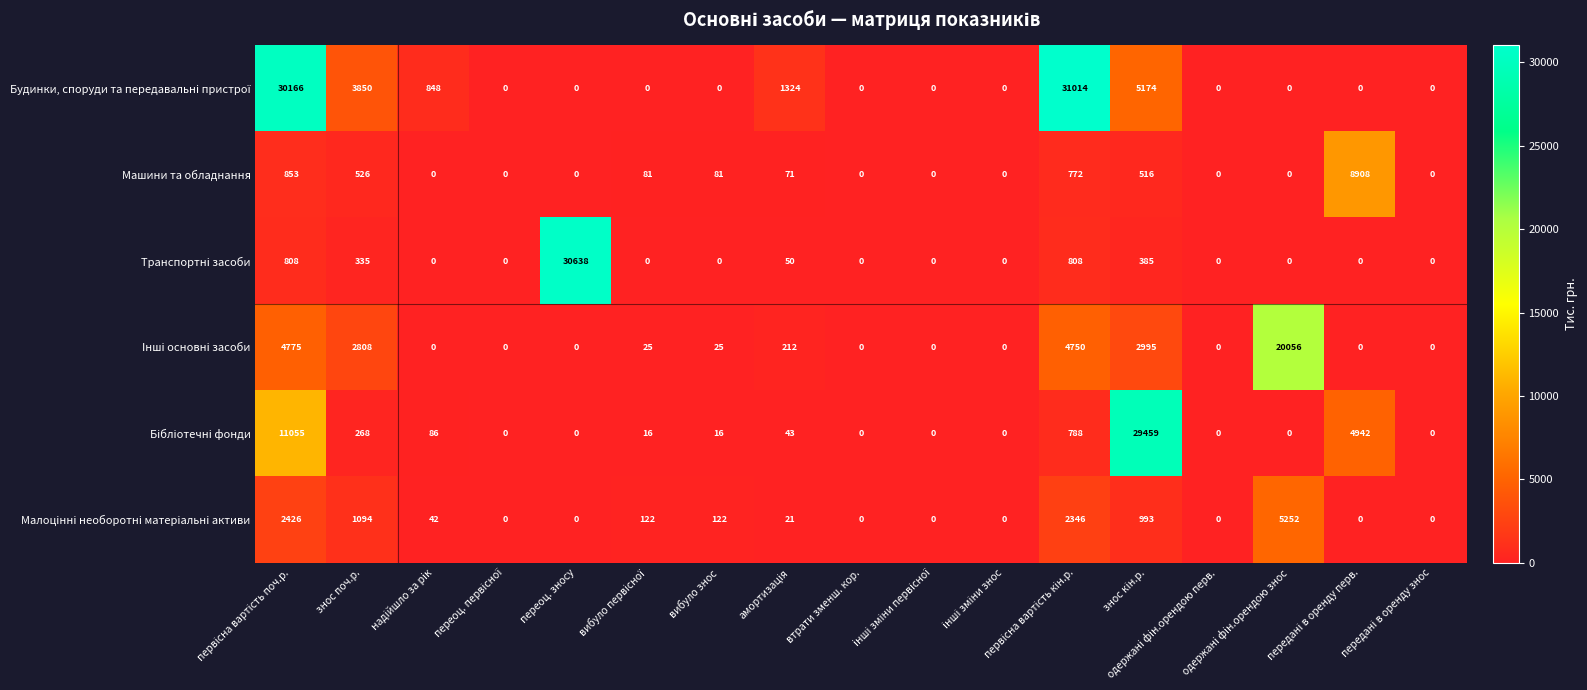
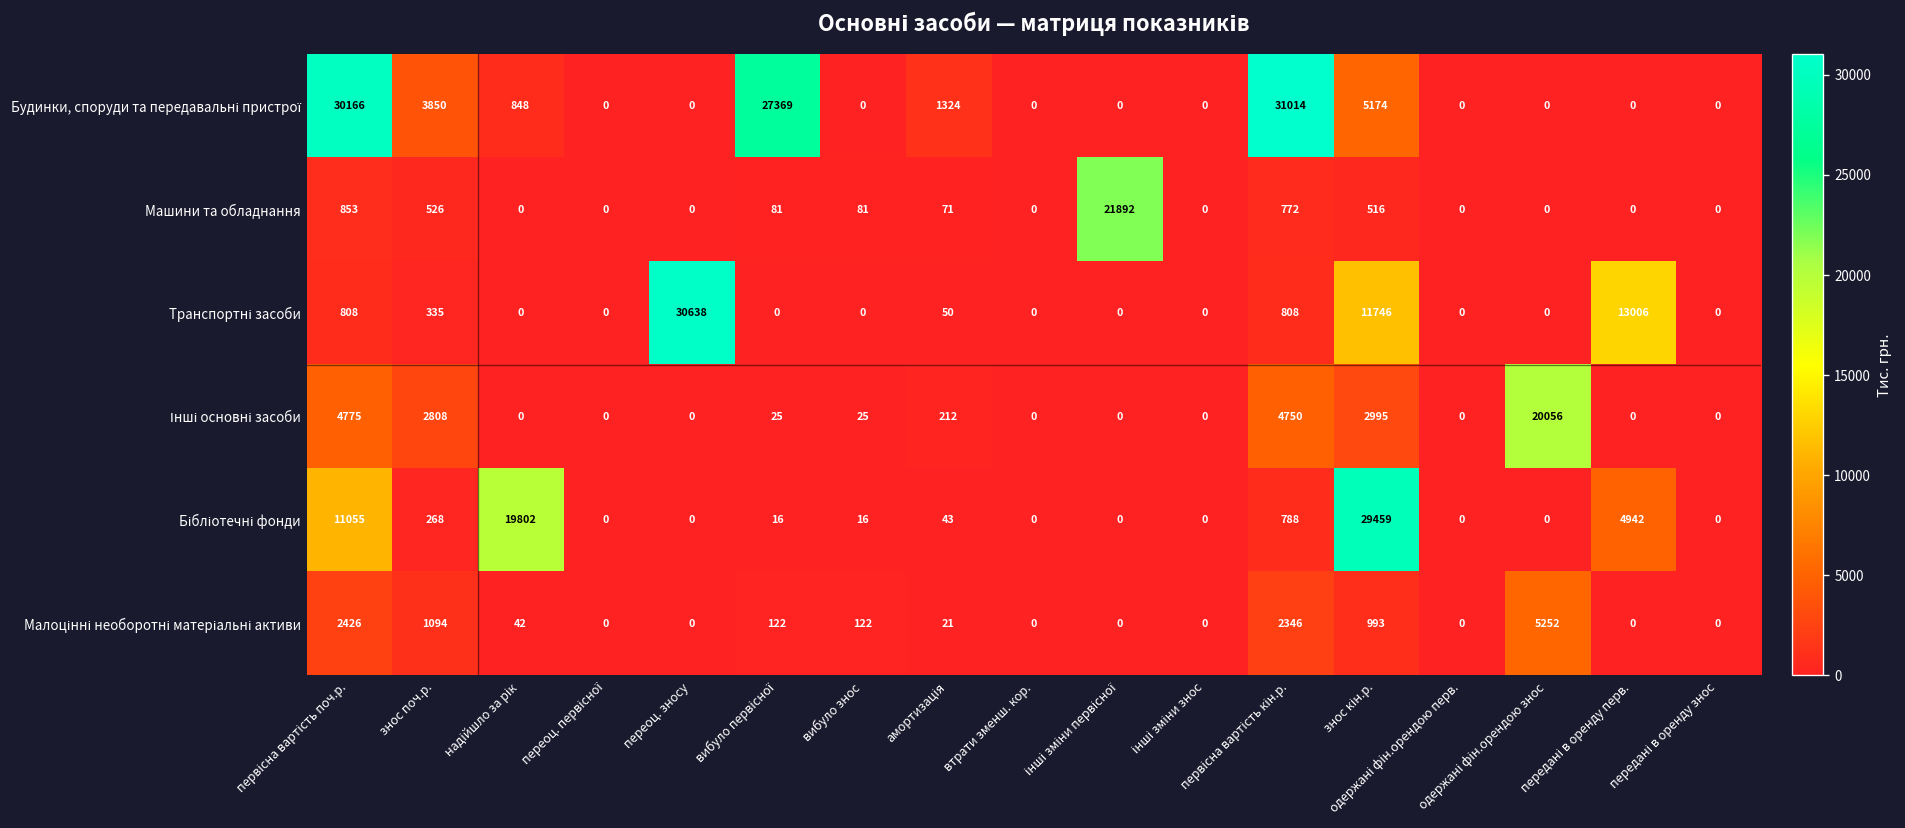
Будинки, споруди та передавальні пристрої, вибуло первісної: 0 -> 27369
Машини та обладнання, інші зміни первісної: 0 -> 21892
Машини та обладнання, передані в оренду перв.: 8908 -> 0
Транспортні засоби, знос кін.р.: 385 -> 11746
Транспортні засоби, передані в оренду перв.: 0 -> 13006
Бібліотечні фонди, надійшло за рік: 86 -> 19802
